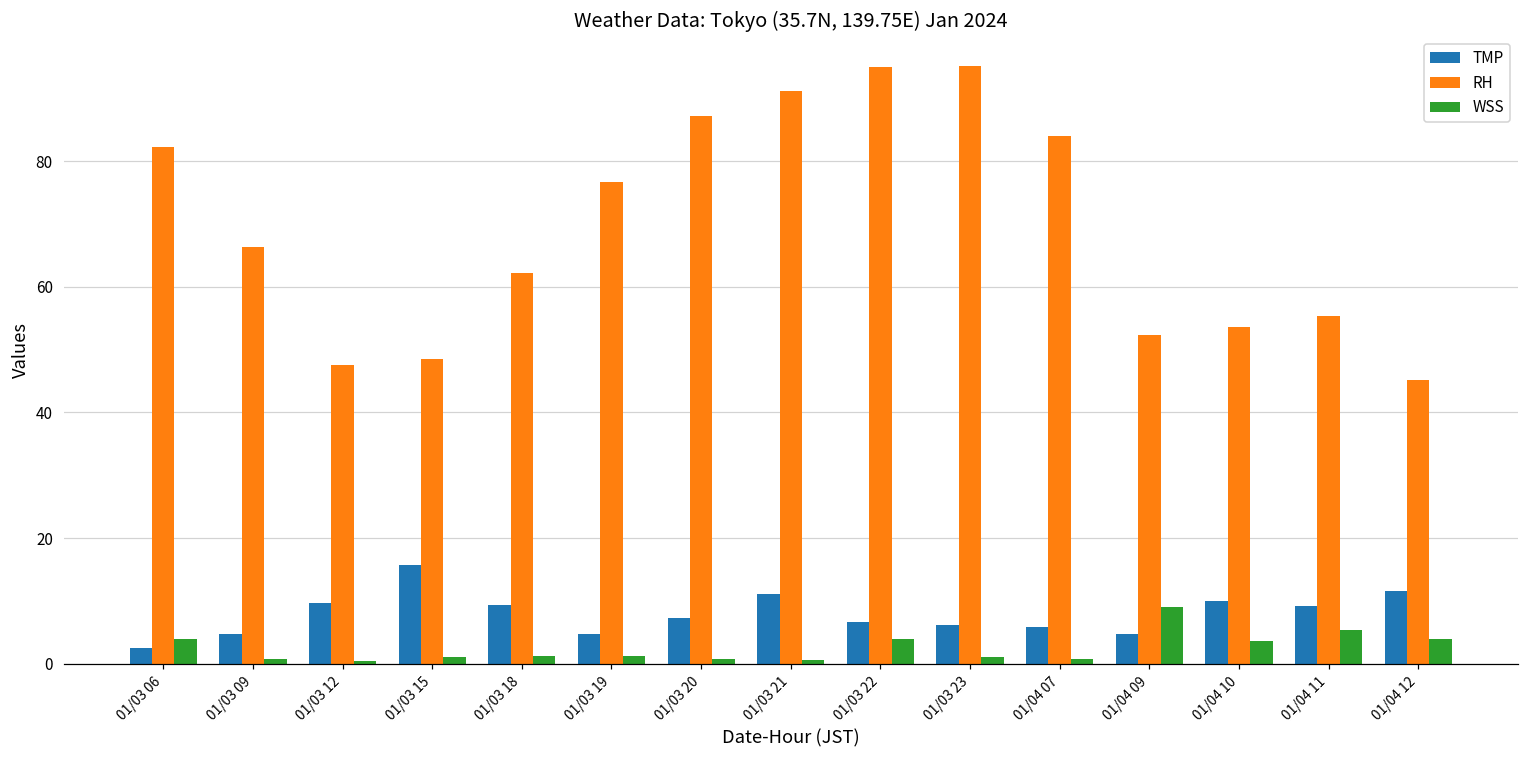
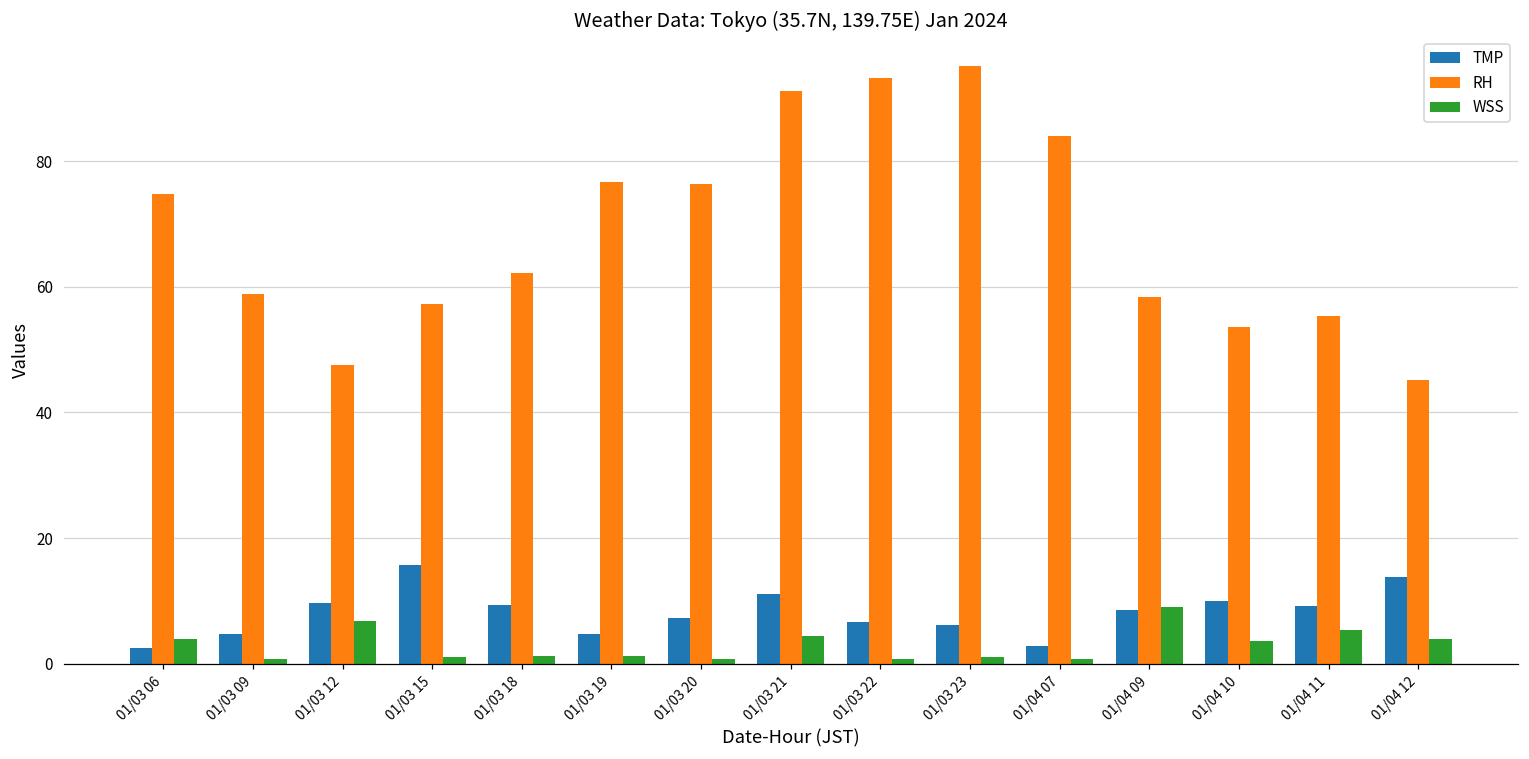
RH, 01/03 06: 82 -> 75
RH, 01/03 09: 66 -> 59
WSS, 01/03 12: 0 -> 7
RH, 01/03 15: 49 -> 57
RH, 01/03 20: 87 -> 76
WSS, 01/03 21: 1 -> 5
RH, 01/03 22: 95 -> 93
WSS, 01/03 22: 4 -> 1
TMP, 01/04 07: 6 -> 3
TMP, 01/04 09: 5 -> 9
RH, 01/04 09: 52 -> 58
TMP, 01/04 12: 12 -> 14
